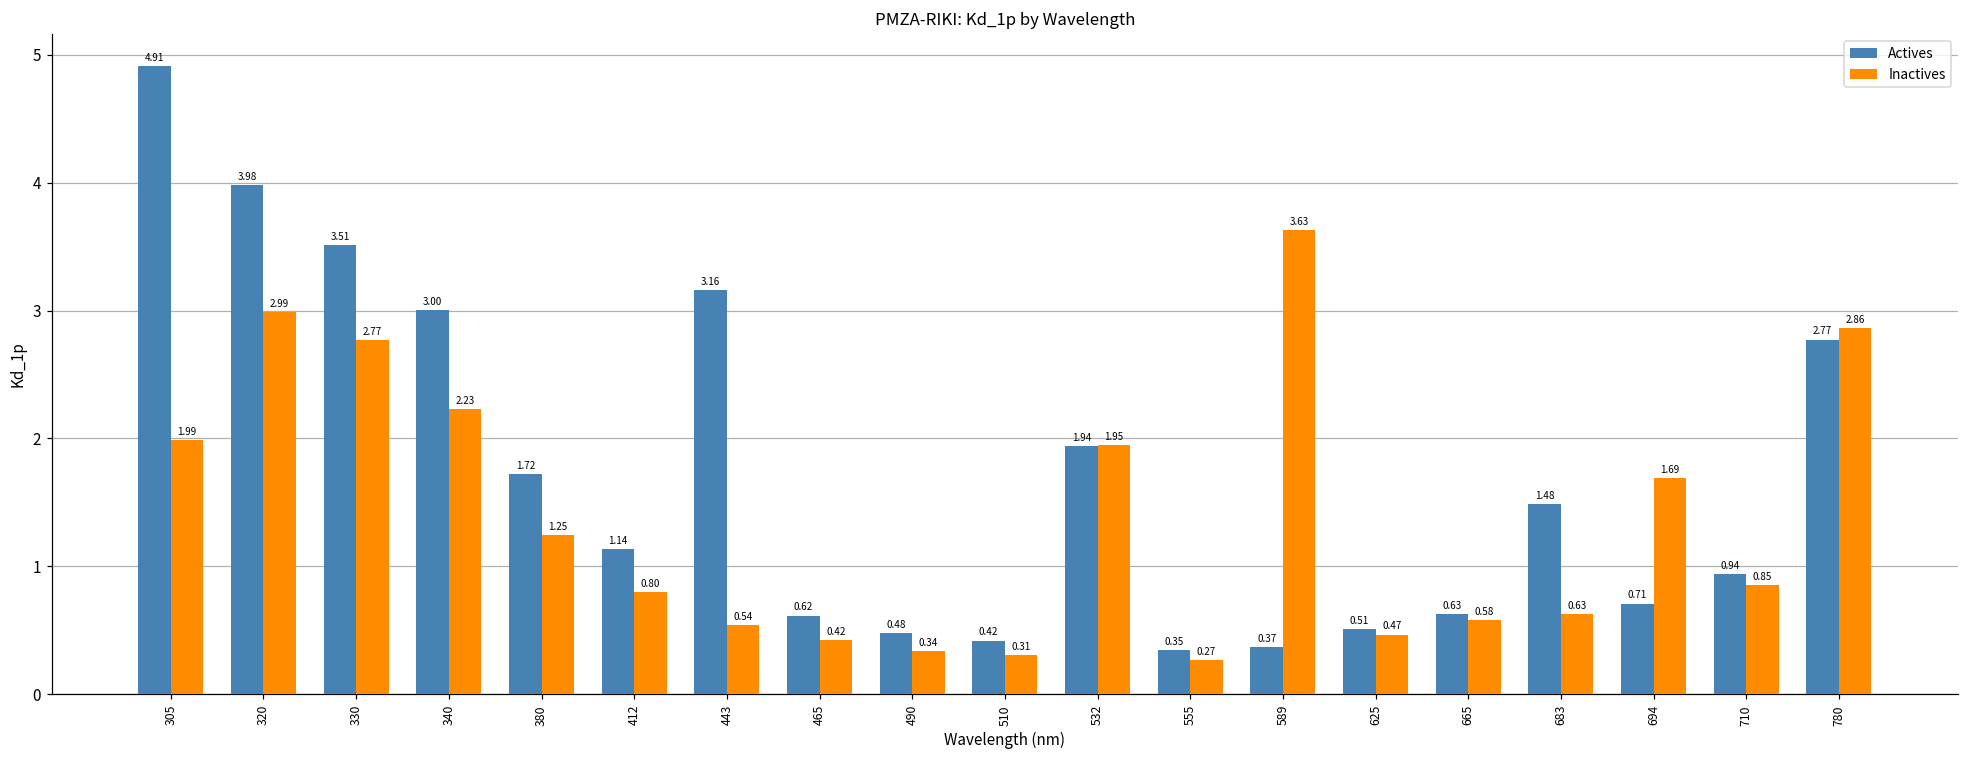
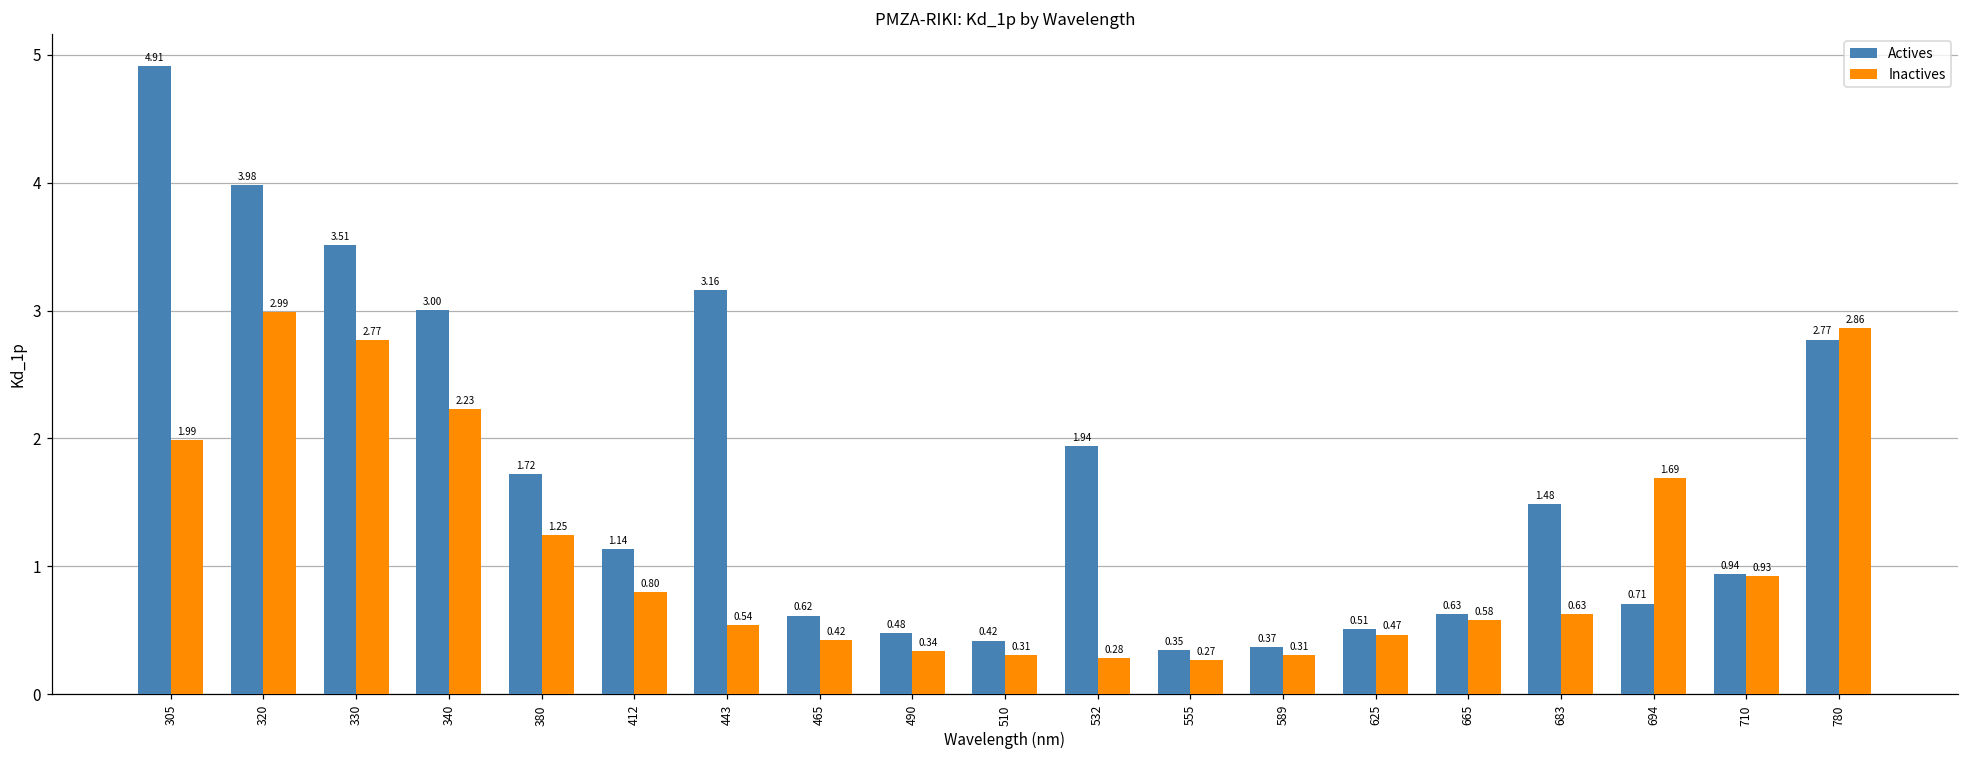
Inactives, 532: 1.95 -> 0.28
Inactives, 589: 3.63 -> 0.31
Inactives, 710: 0.85 -> 0.93
